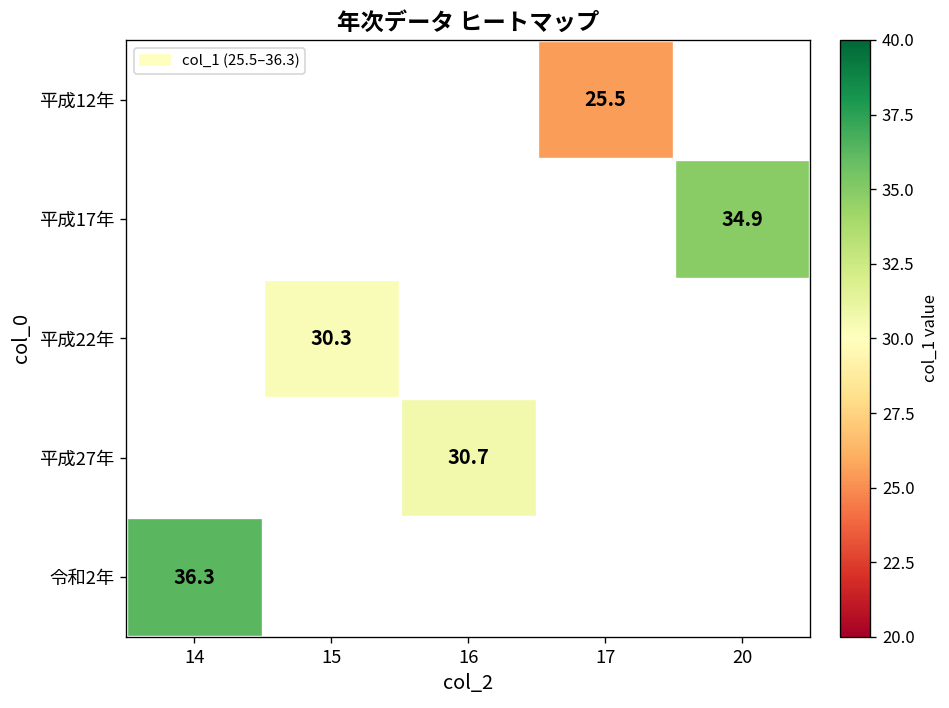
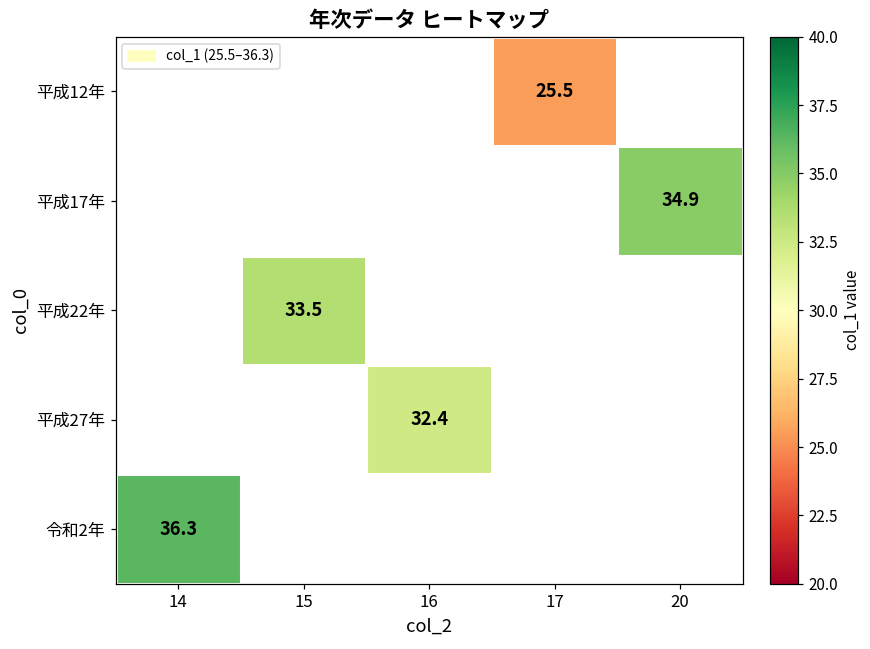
平成22年, 15: 30.3 -> 33.5
平成27年, 16: 30.7 -> 32.4
